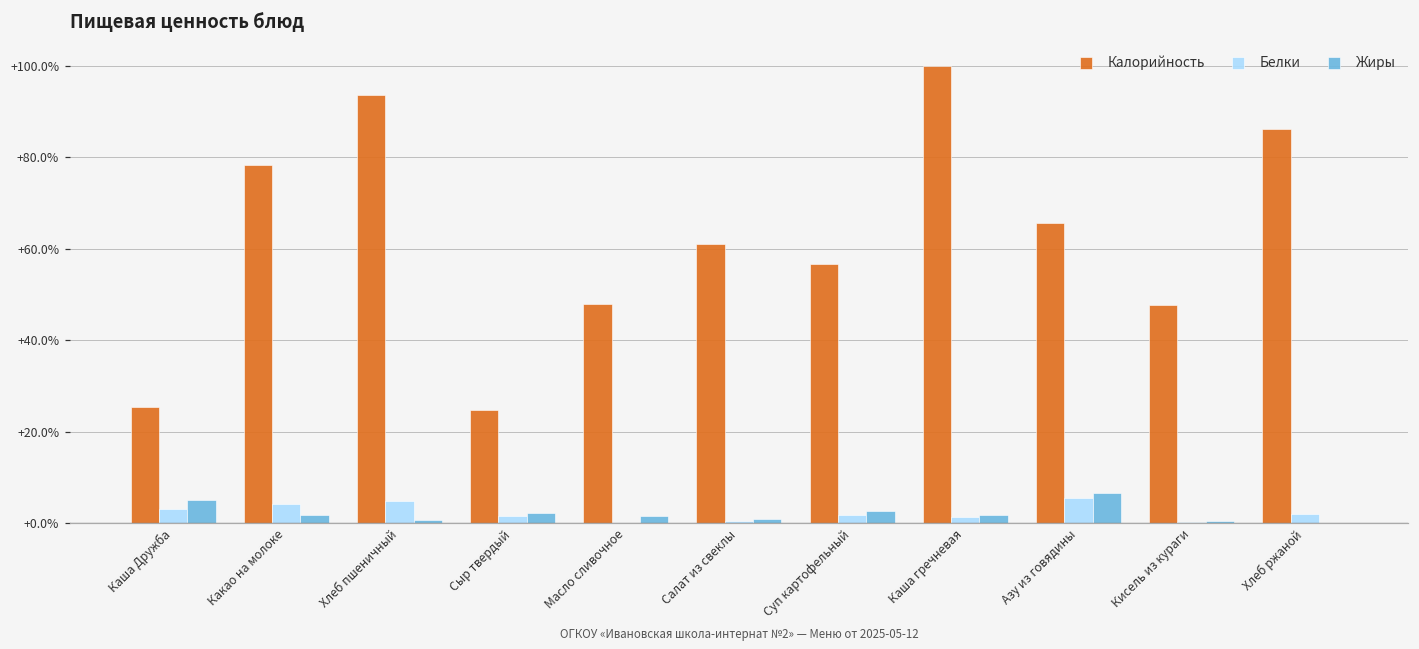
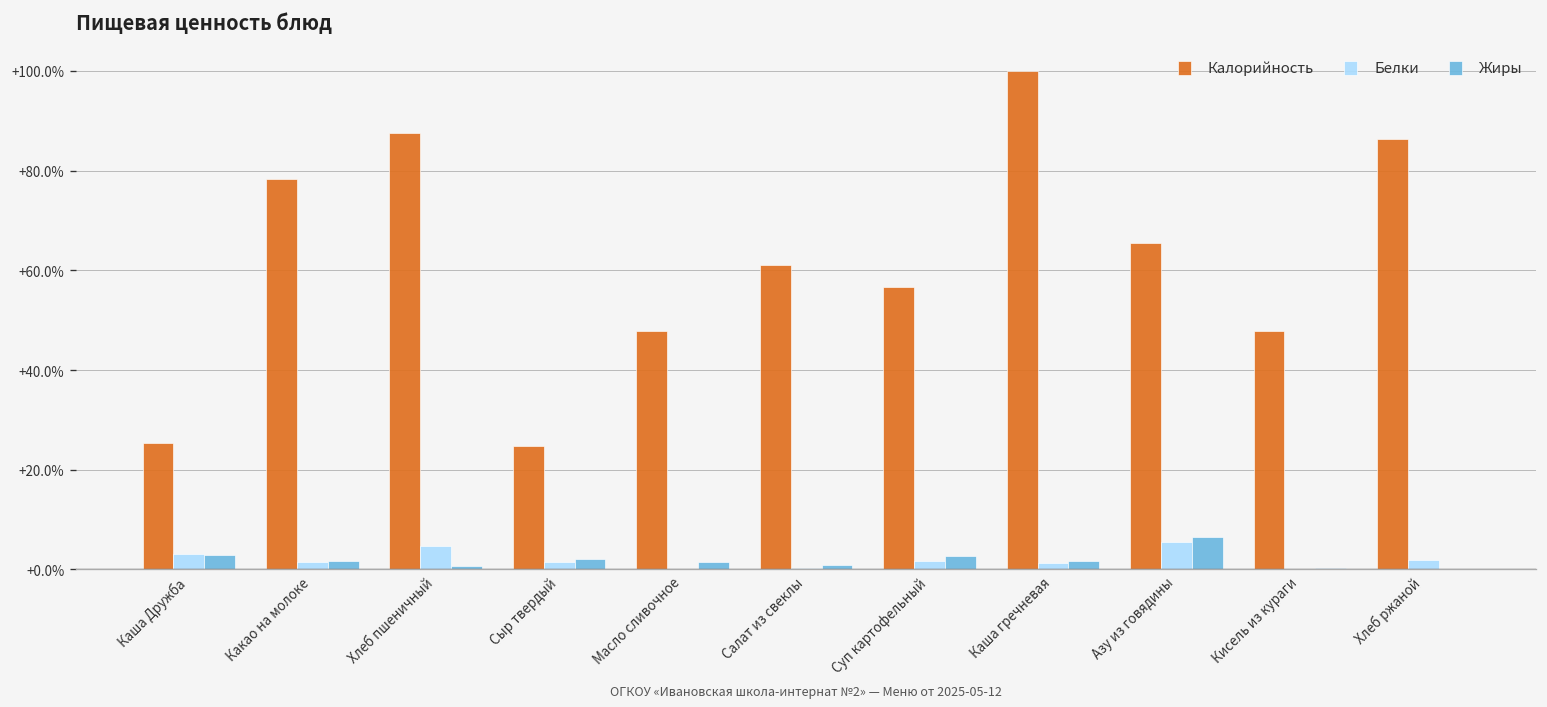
Жиры, Каша Дружба: +5% -> +3%
Белки, Какао на молоке: +4% -> +1%
Калорийность, Хлеб пшеничный: +94% -> +87%
